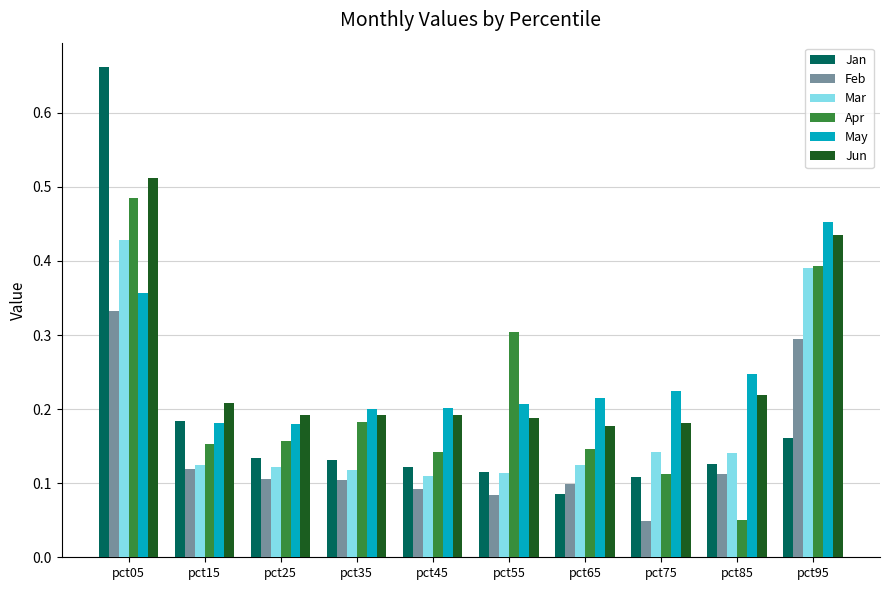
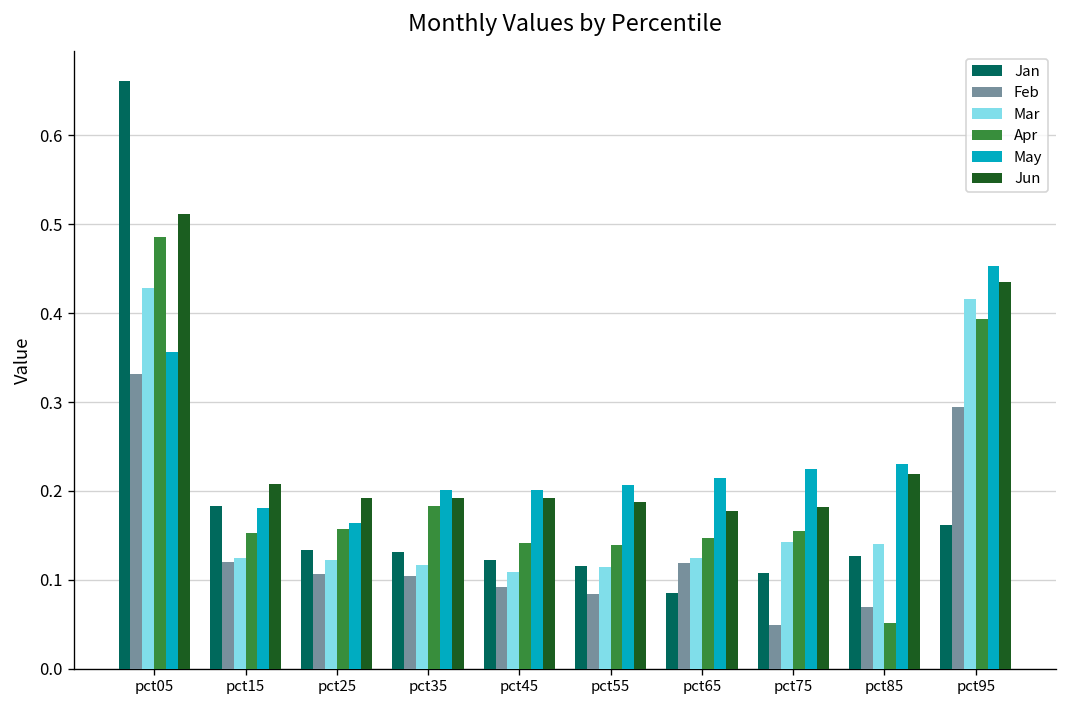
May, pct25: 0.18 -> 0.16
Apr, pct55: 0.30 -> 0.14
Feb, pct65: 0.10 -> 0.12
Apr, pct75: 0.11 -> 0.15
Feb, pct85: 0.11 -> 0.07
May, pct85: 0.25 -> 0.23
Mar, pct95: 0.39 -> 0.42
